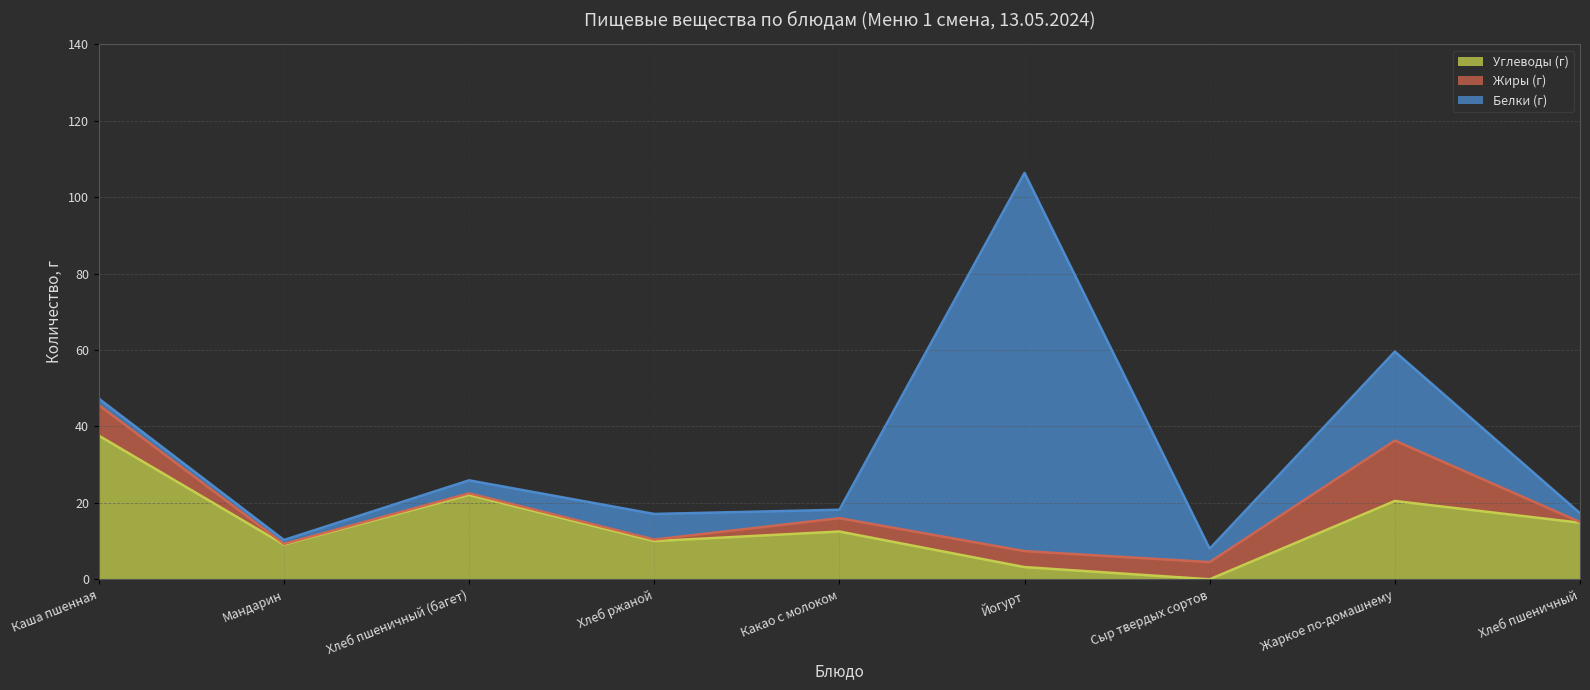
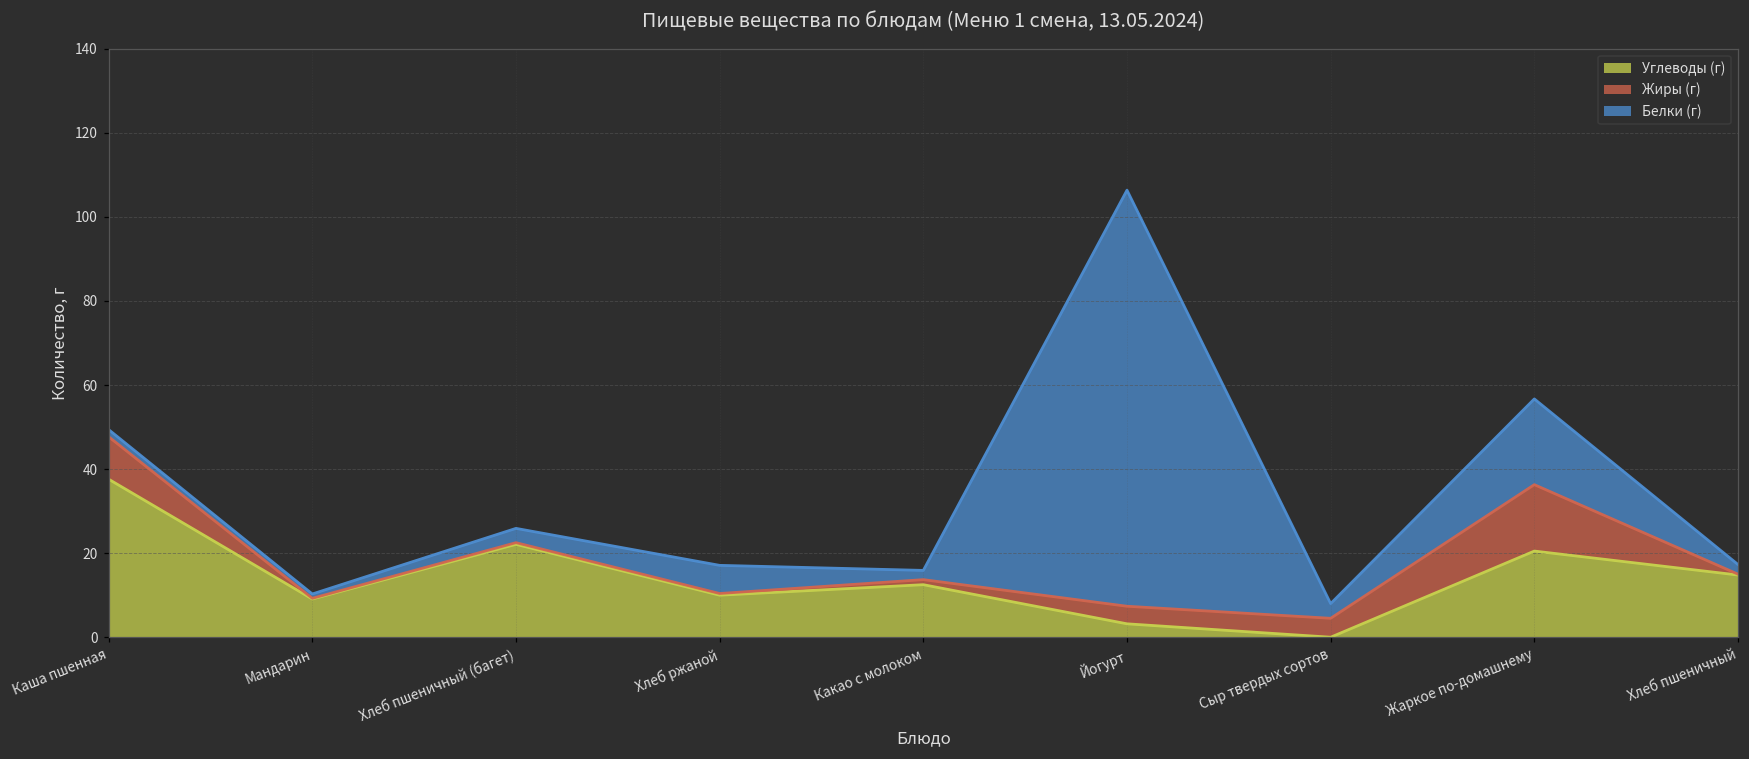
Жиры (г), Каша пшенная: 8 -> 10
Жиры (г), Какао с молоком: 4 -> 1
Белки (г), Жаркое по-домашнему: 23 -> 20
